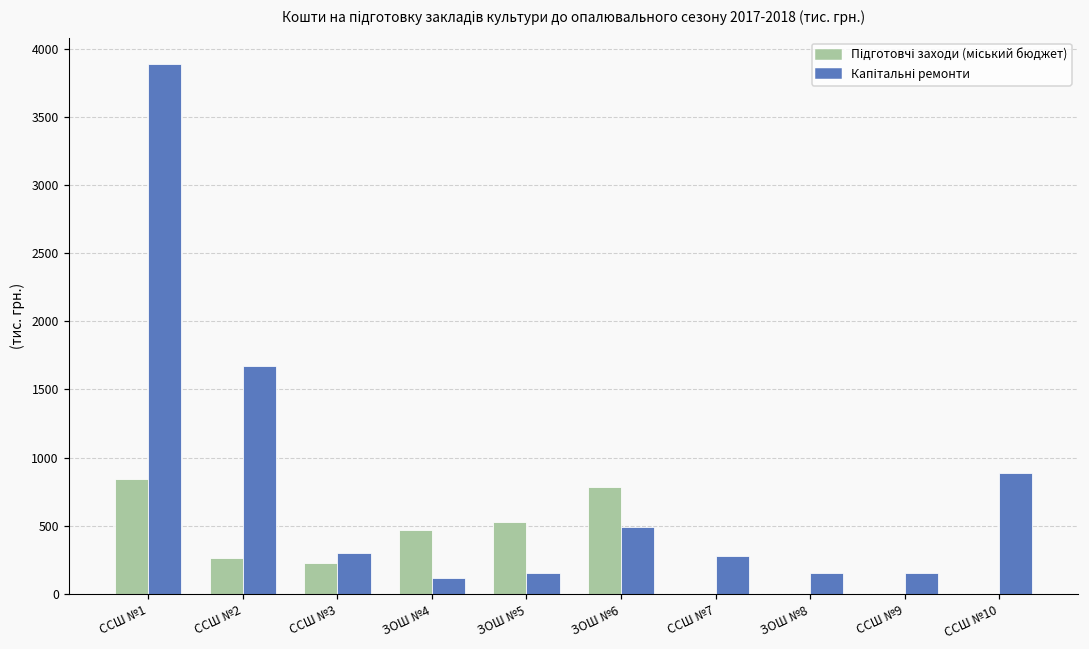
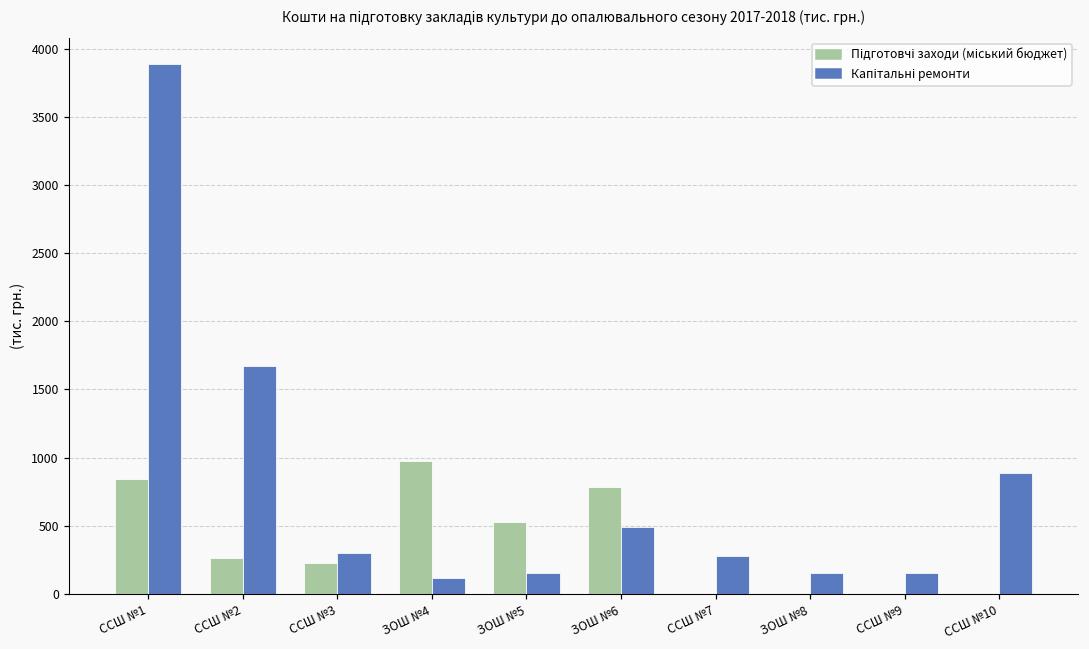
Підготовчі заходи (міський бюджет), ЗОШ №4: 470 -> 980
